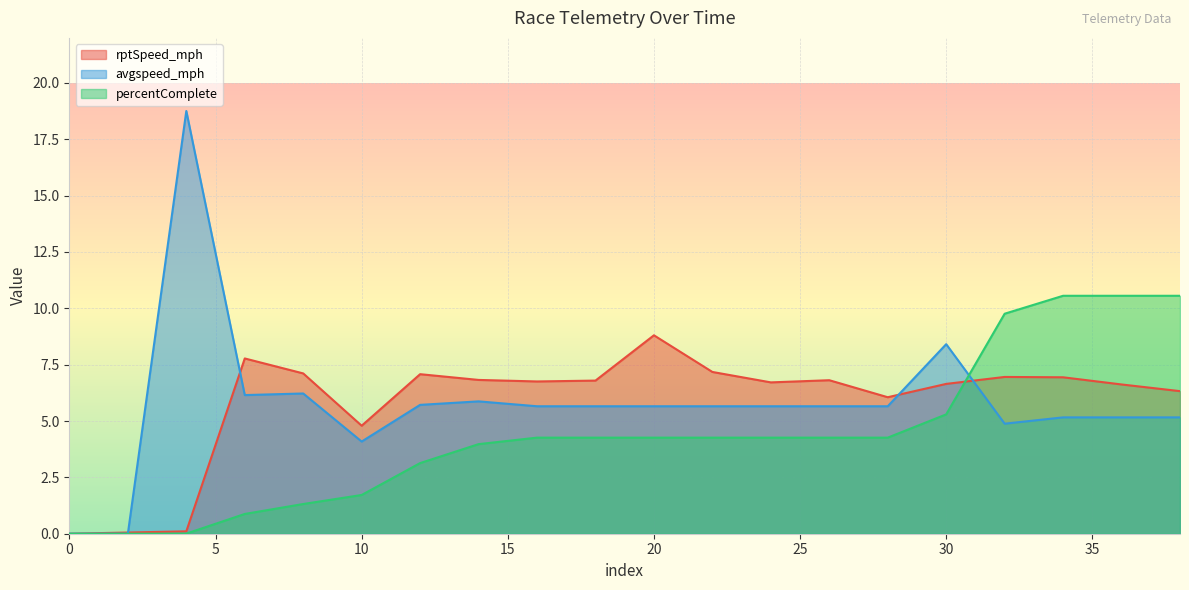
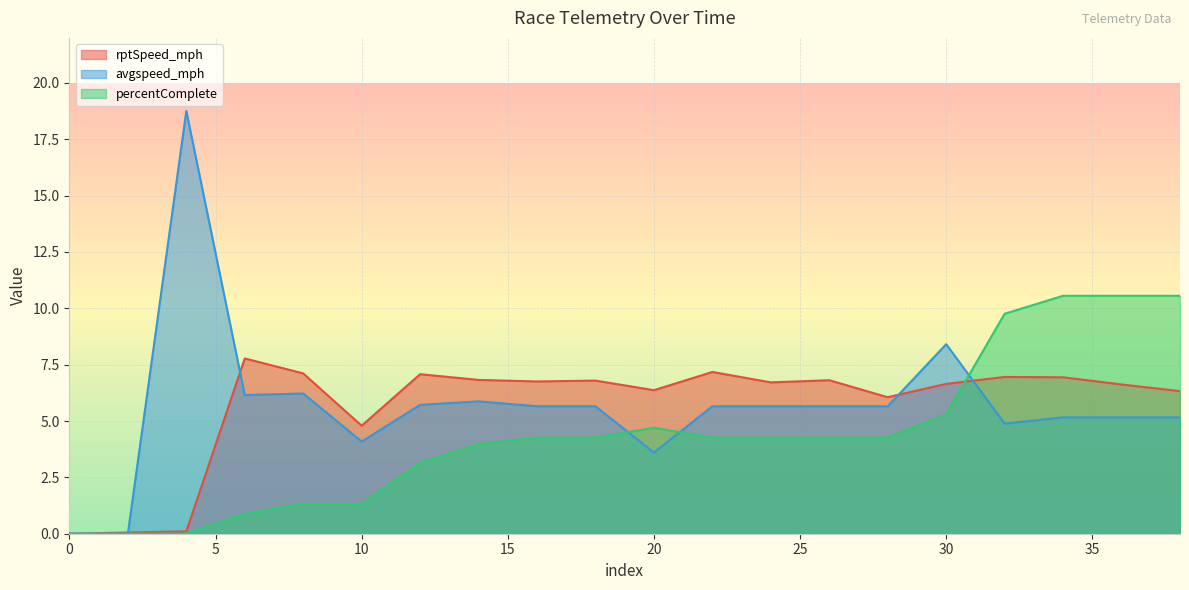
percentComplete, 10: 1.7 -> 1.3
rptSpeed_mph, 20: 8.8 -> 6.4
avgspeed_mph, 20: 5.7 -> 3.6
percentComplete, 20: 4.3 -> 4.7
